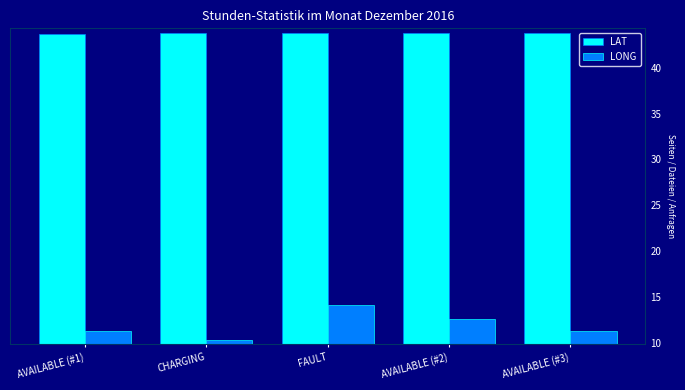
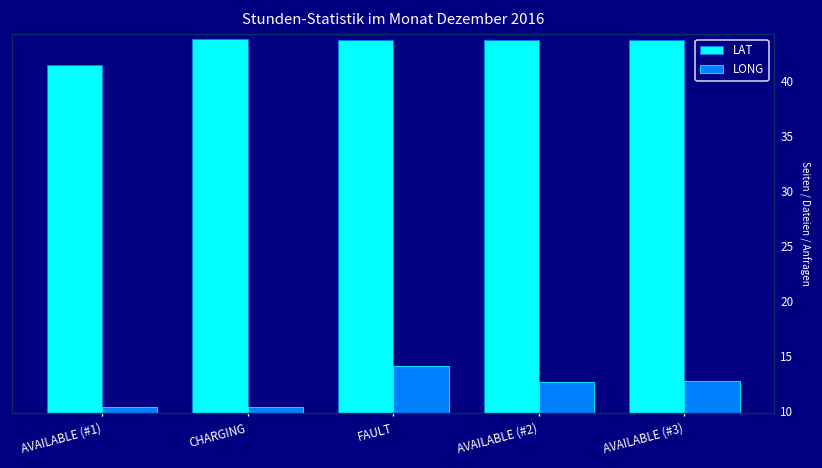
LAT, AVAILABLE (#1): 44 -> 41
LONG, AVAILABLE (#1): 11 -> 10
LONG, AVAILABLE (#3): 11 -> 13
